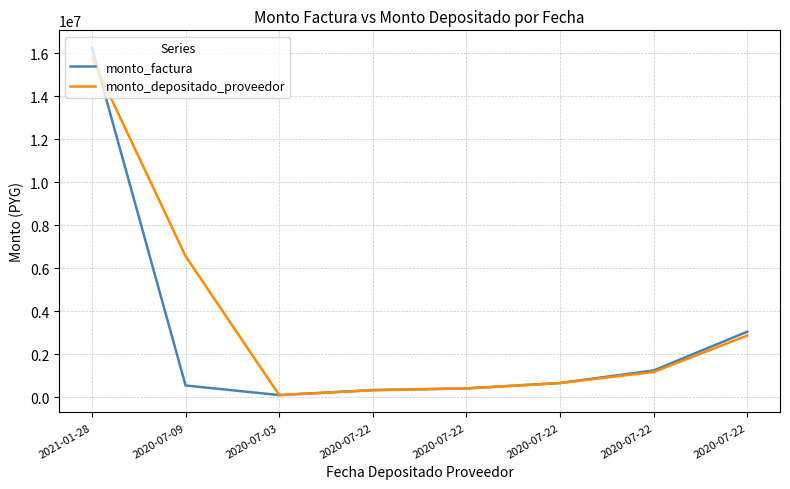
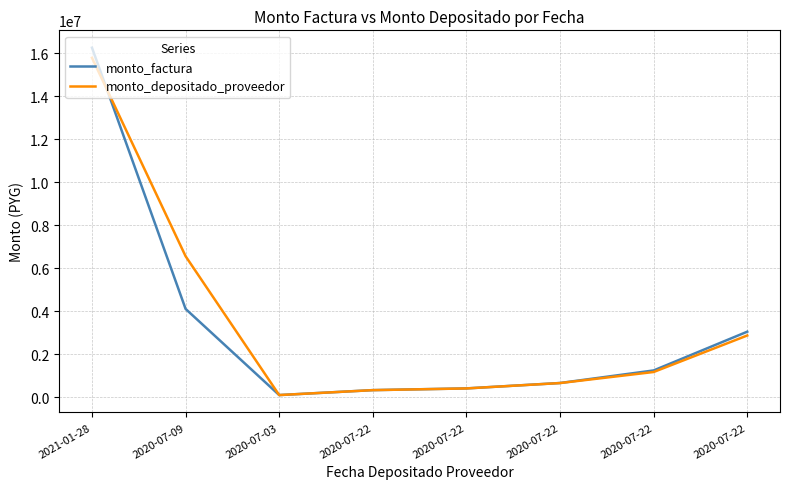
monto_factura, 2020-07-09: 600000 -> 4100000
